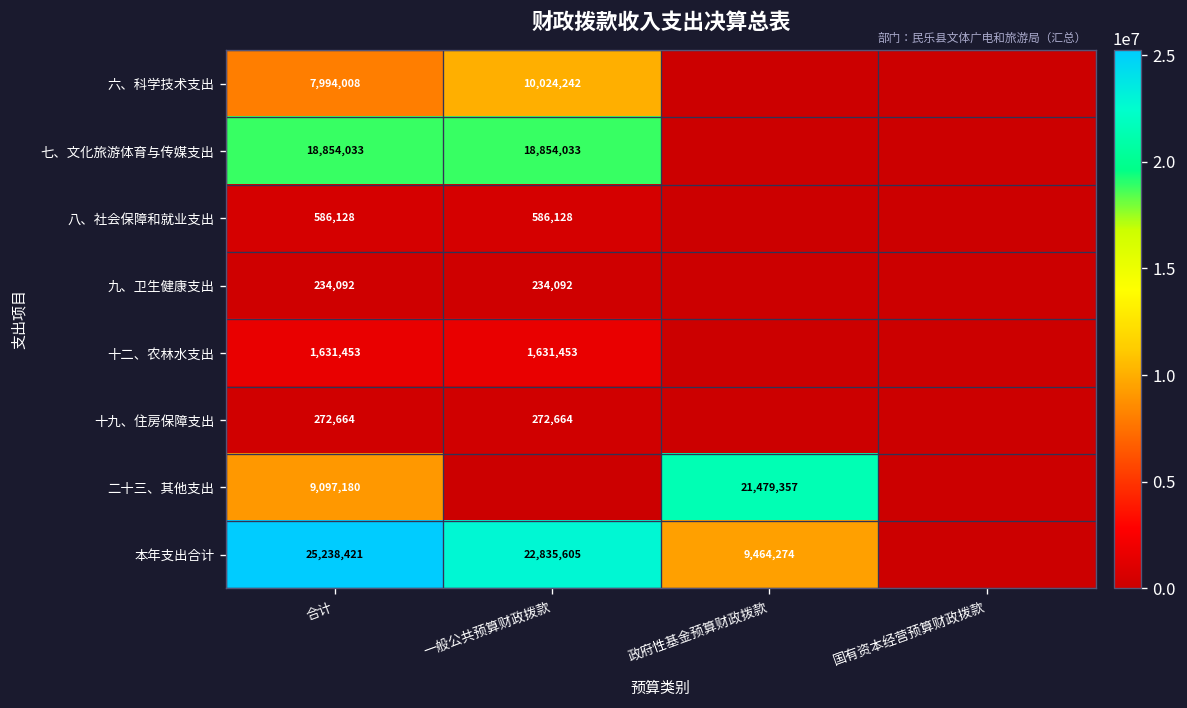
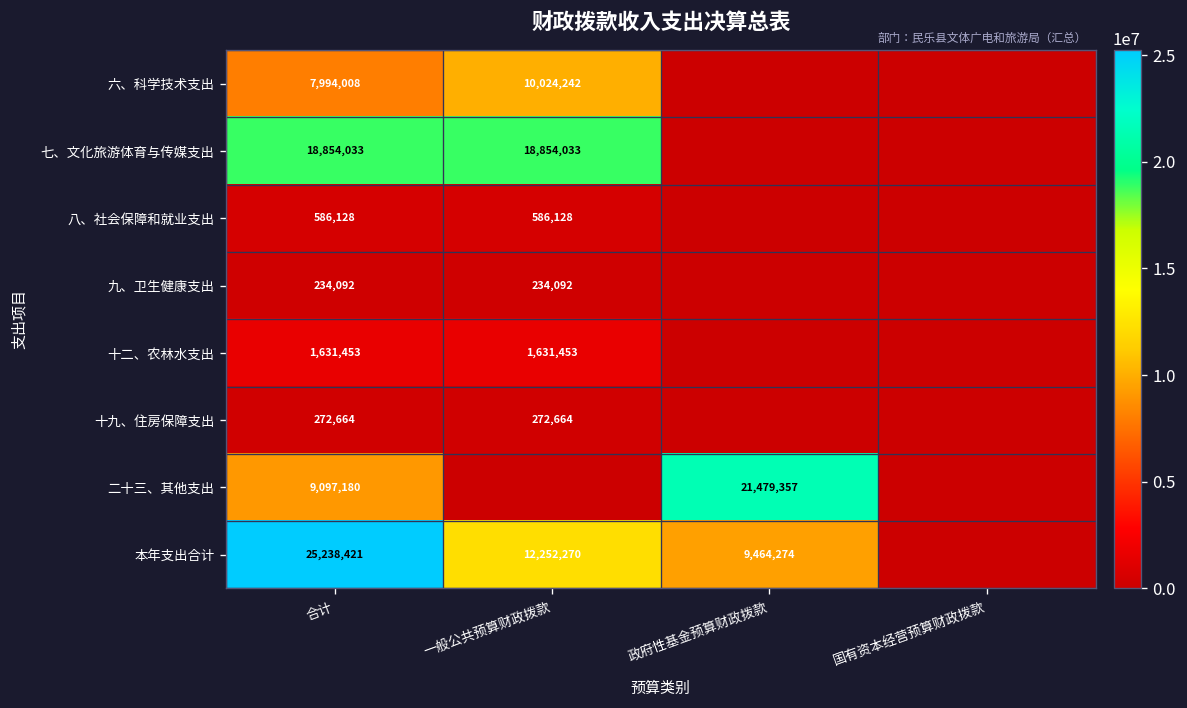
本年支出合计, 一般公共预算财政拨款: 22,835,605 -> 12,252,270
